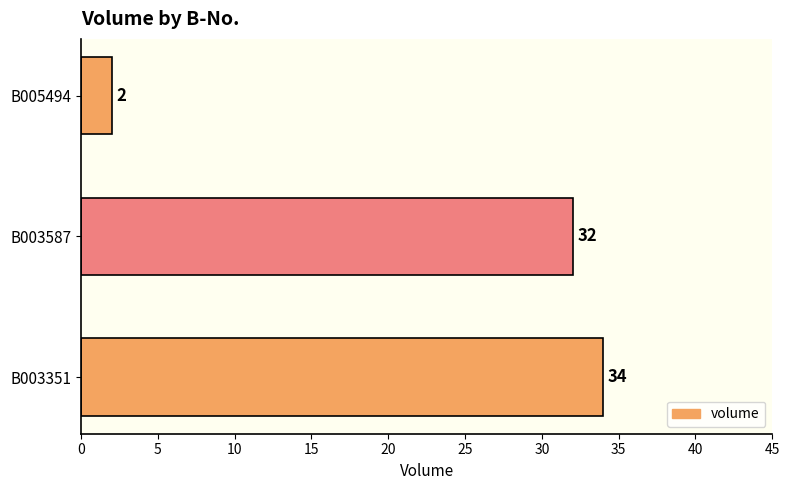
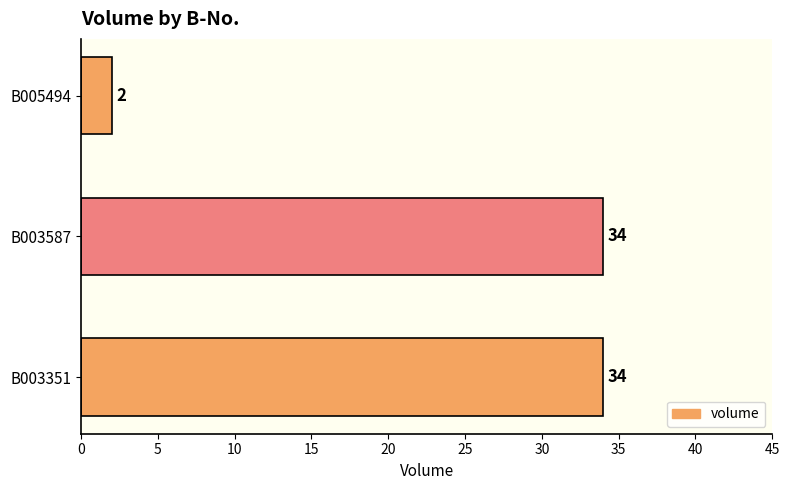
B003587: 32 -> 34
